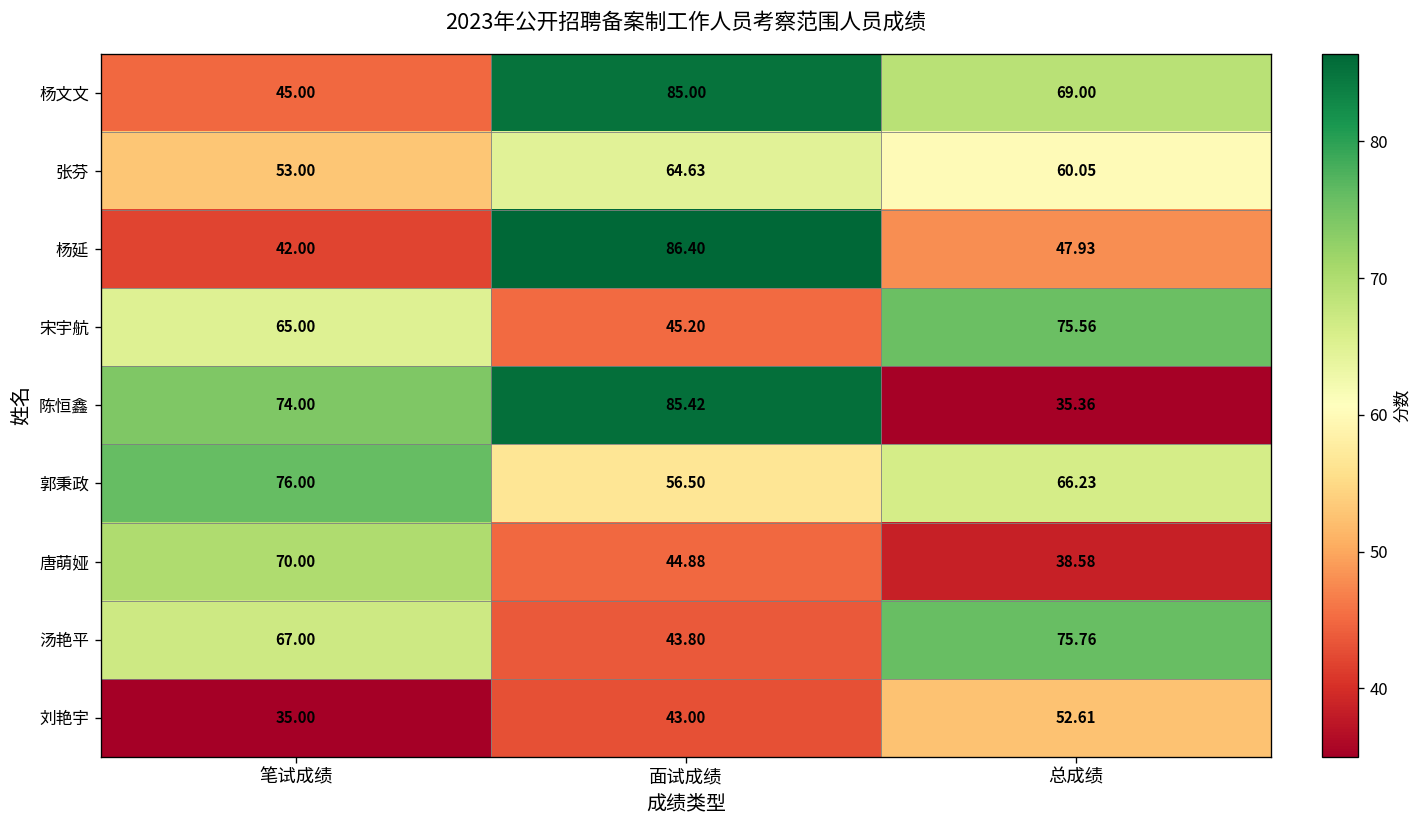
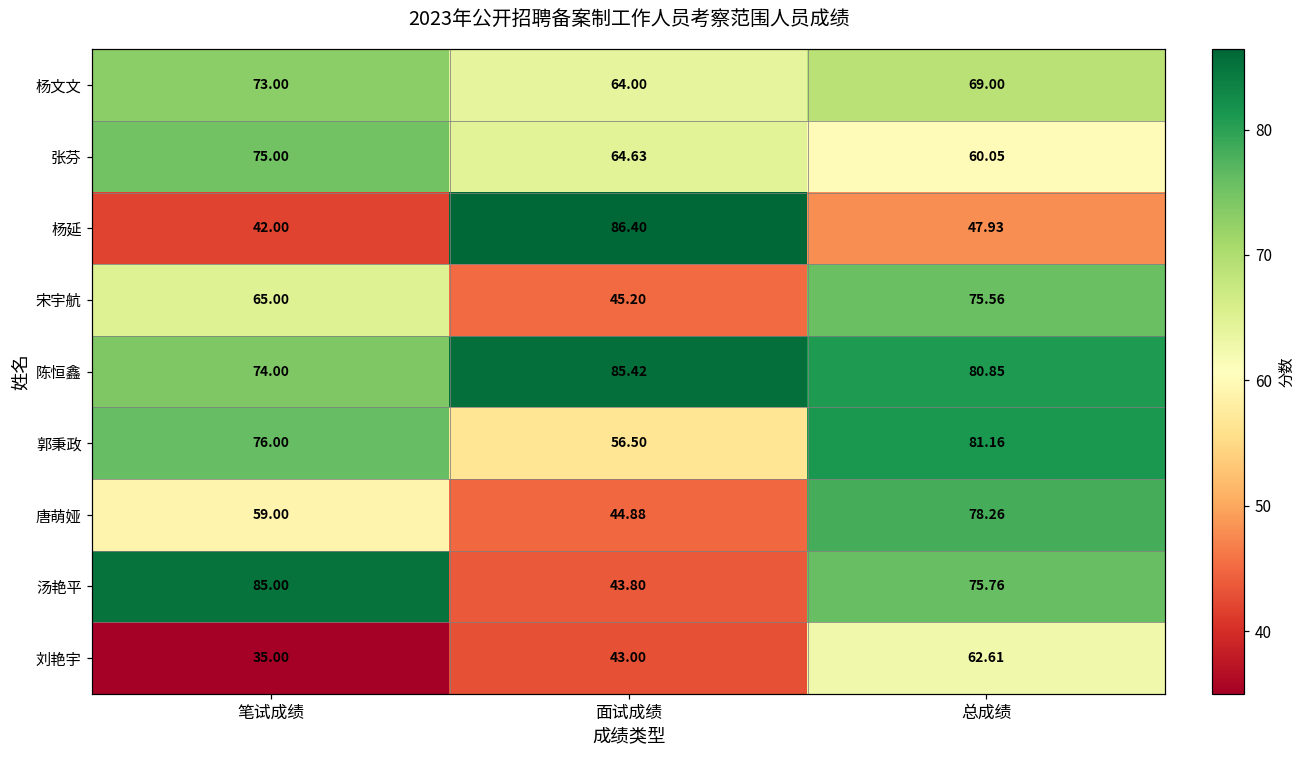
杨文文, 笔试成绩: 45.00 -> 73.00
杨文文, 面试成绩: 85.00 -> 64.00
张芬, 笔试成绩: 53.00 -> 75.00
陈恒鑫, 总成绩: 35.36 -> 80.85
郭秉政, 总成绩: 66.23 -> 81.16
唐萌娅, 笔试成绩: 70.00 -> 59.00
唐萌娅, 总成绩: 38.58 -> 78.26
汤艳平, 笔试成绩: 67.00 -> 85.00
刘艳宇, 总成绩: 52.61 -> 62.61
